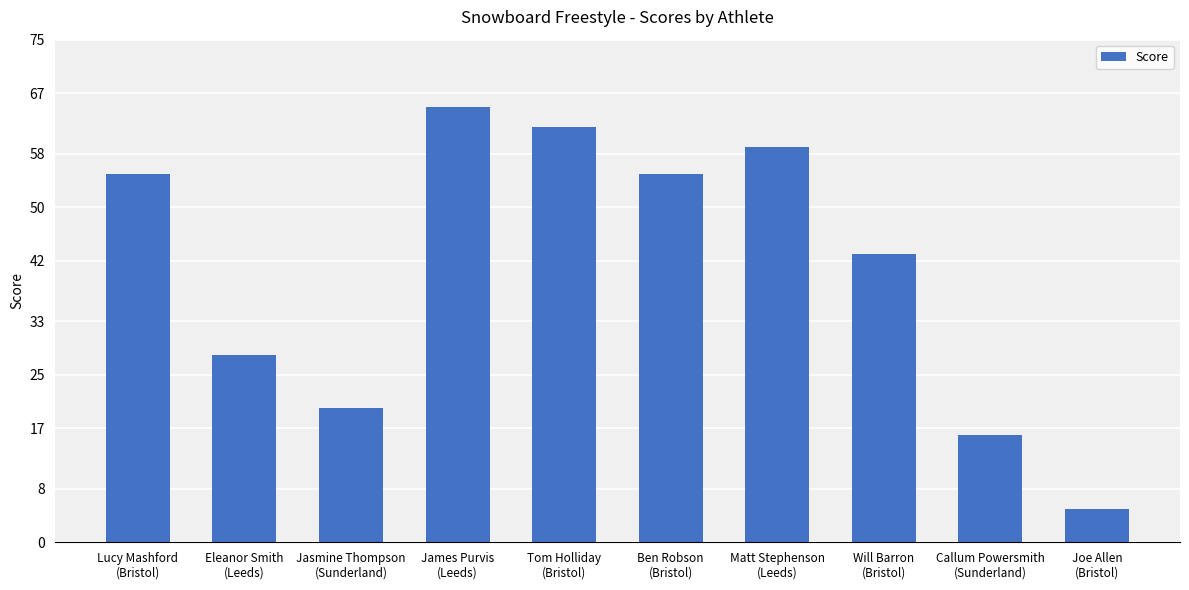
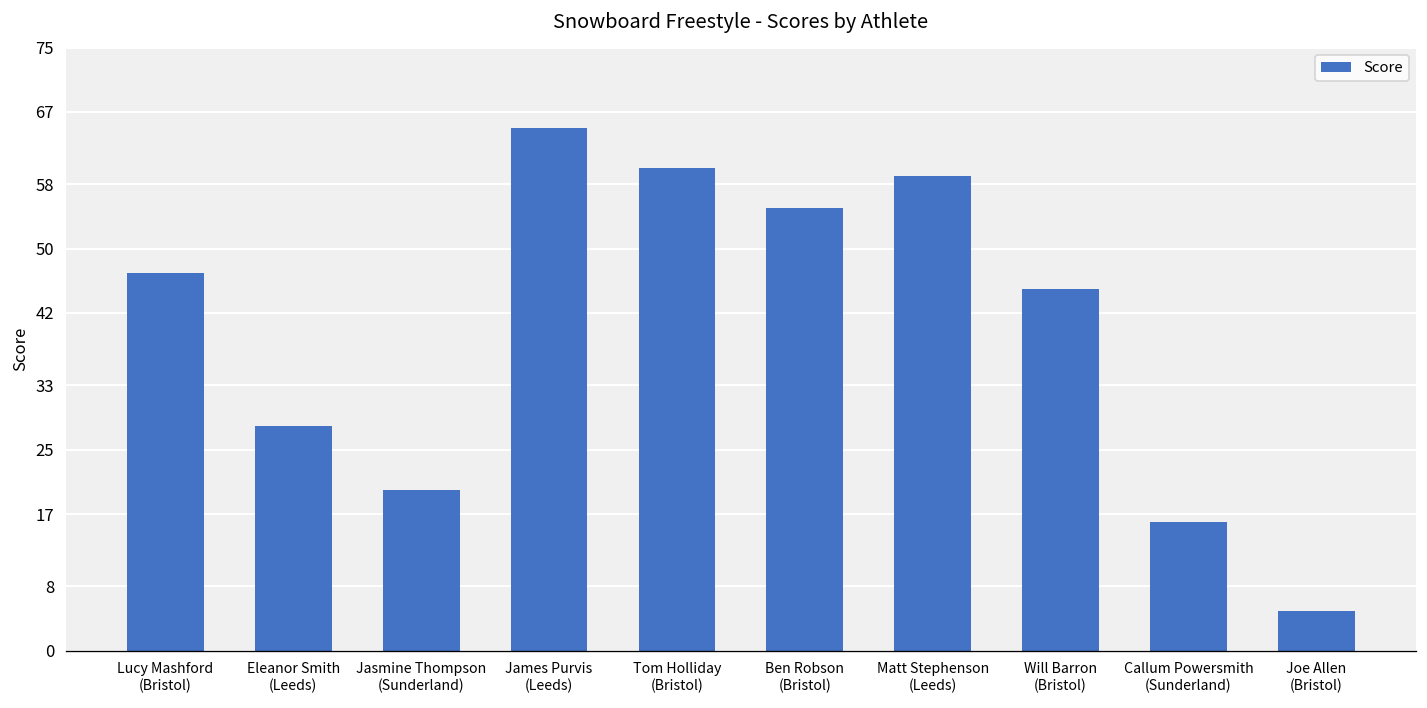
Lucy Mashford (Bristol): 55 -> 47
Tom Holliday (Bristol): 62 -> 60
Will Barron (Bristol): 43 -> 45
